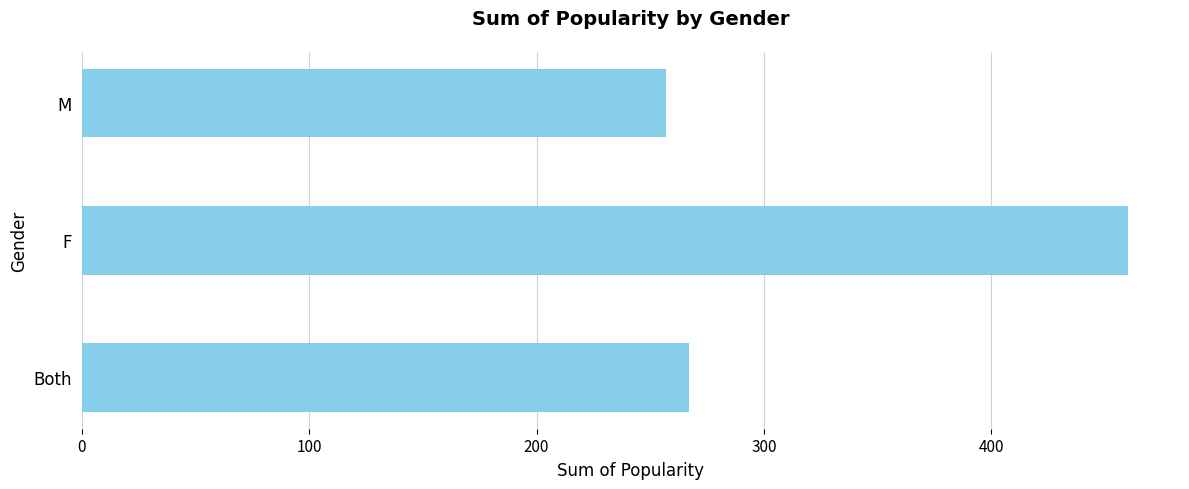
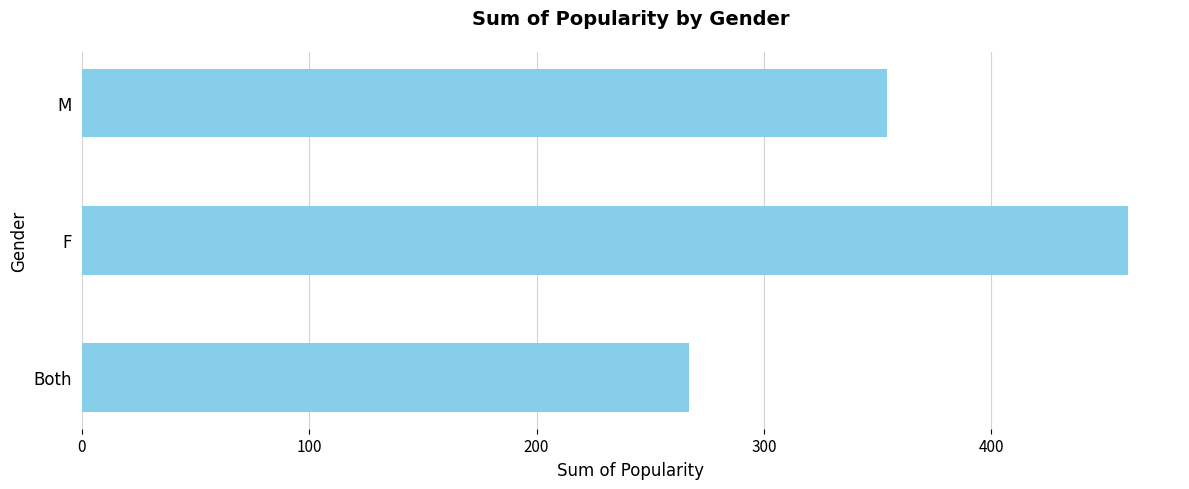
M: 257 -> 354
